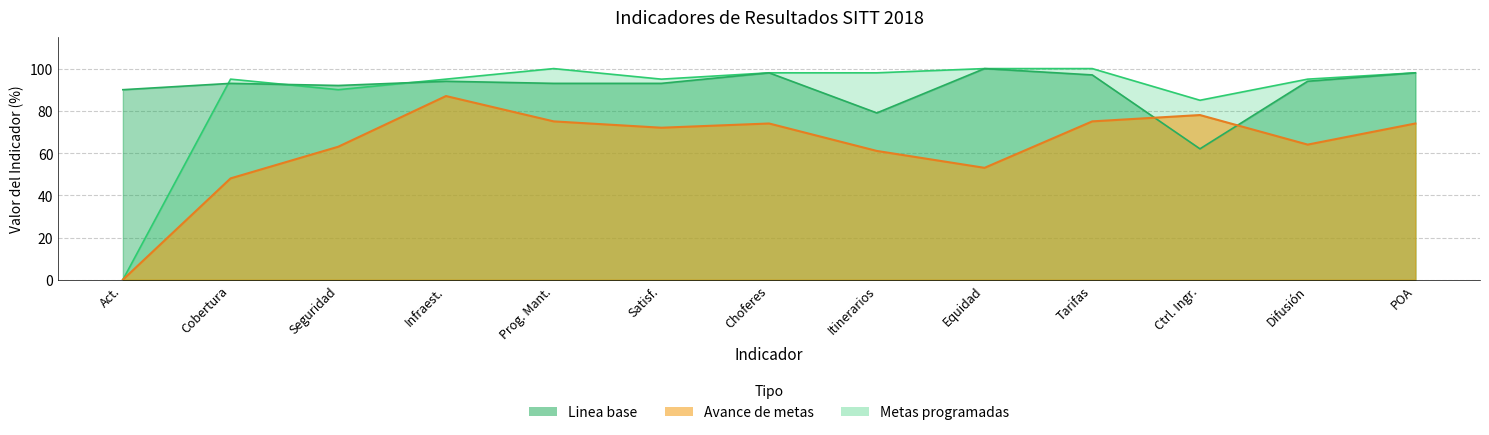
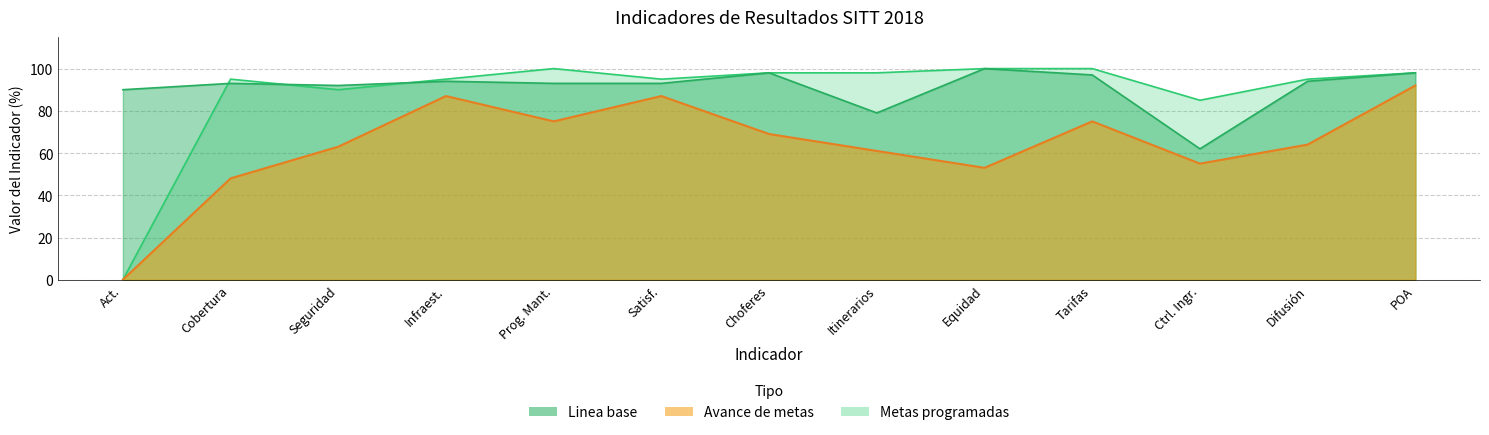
Avance de metas, Satisf.: 72 -> 87
Avance de metas, Choferes: 74 -> 69
Avance de metas, Ctrl. Ingr.: 78 -> 55
Avance de metas, POA: 74 -> 92
